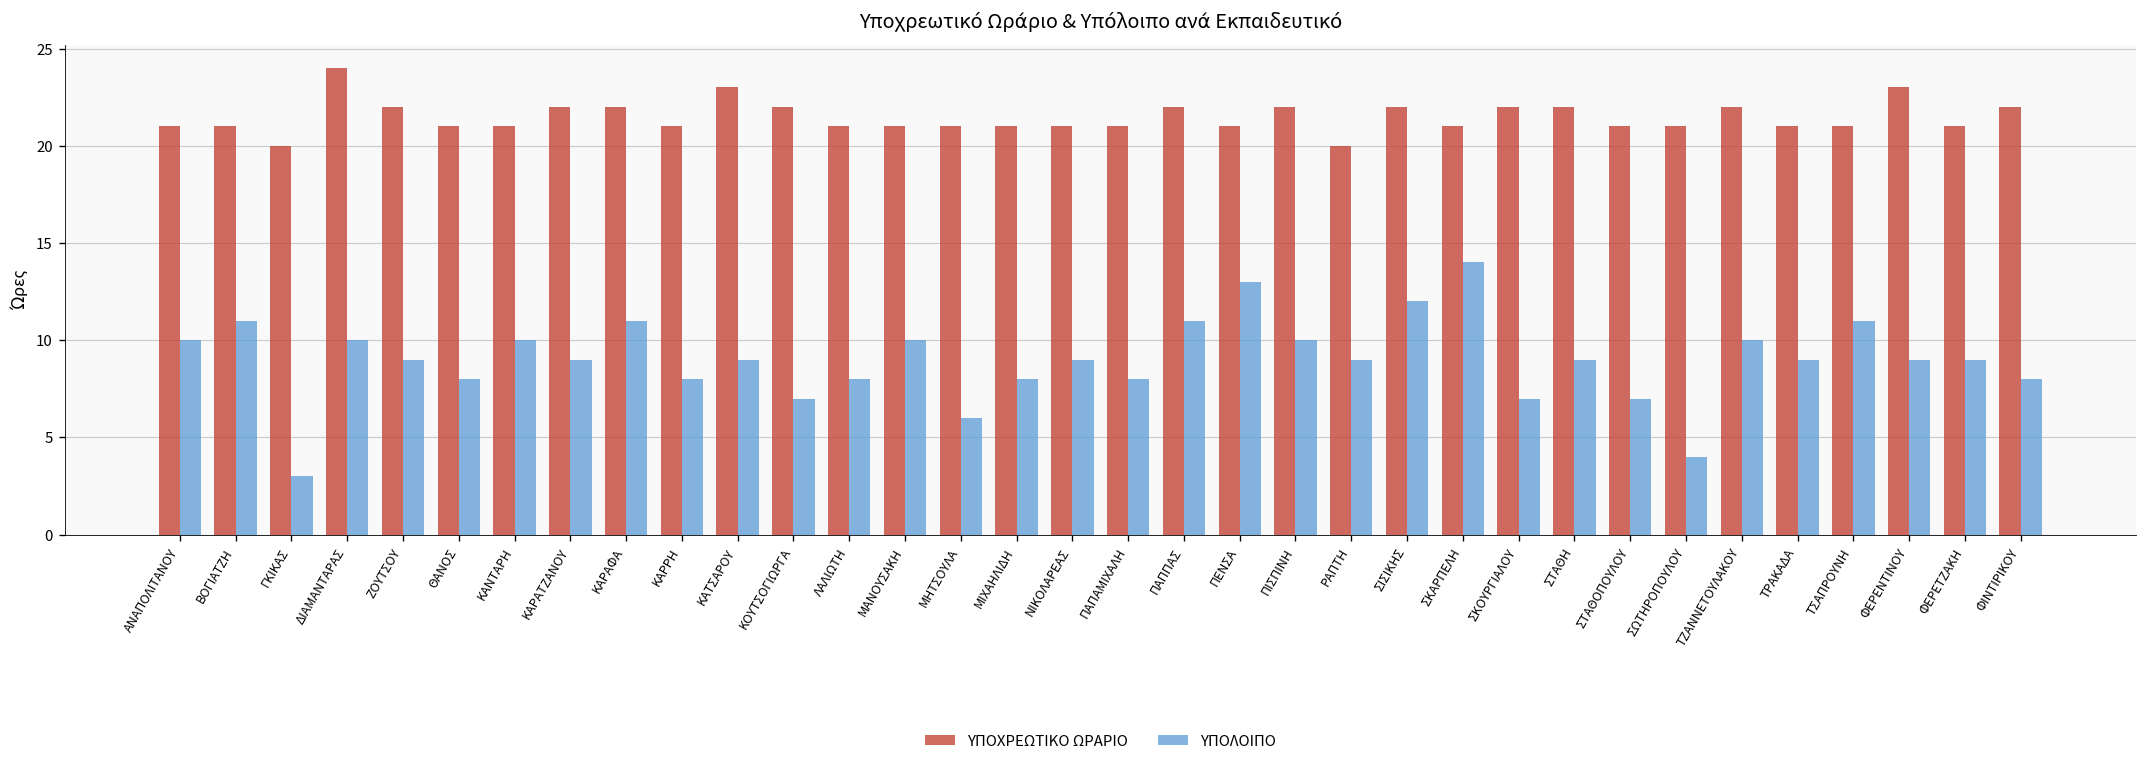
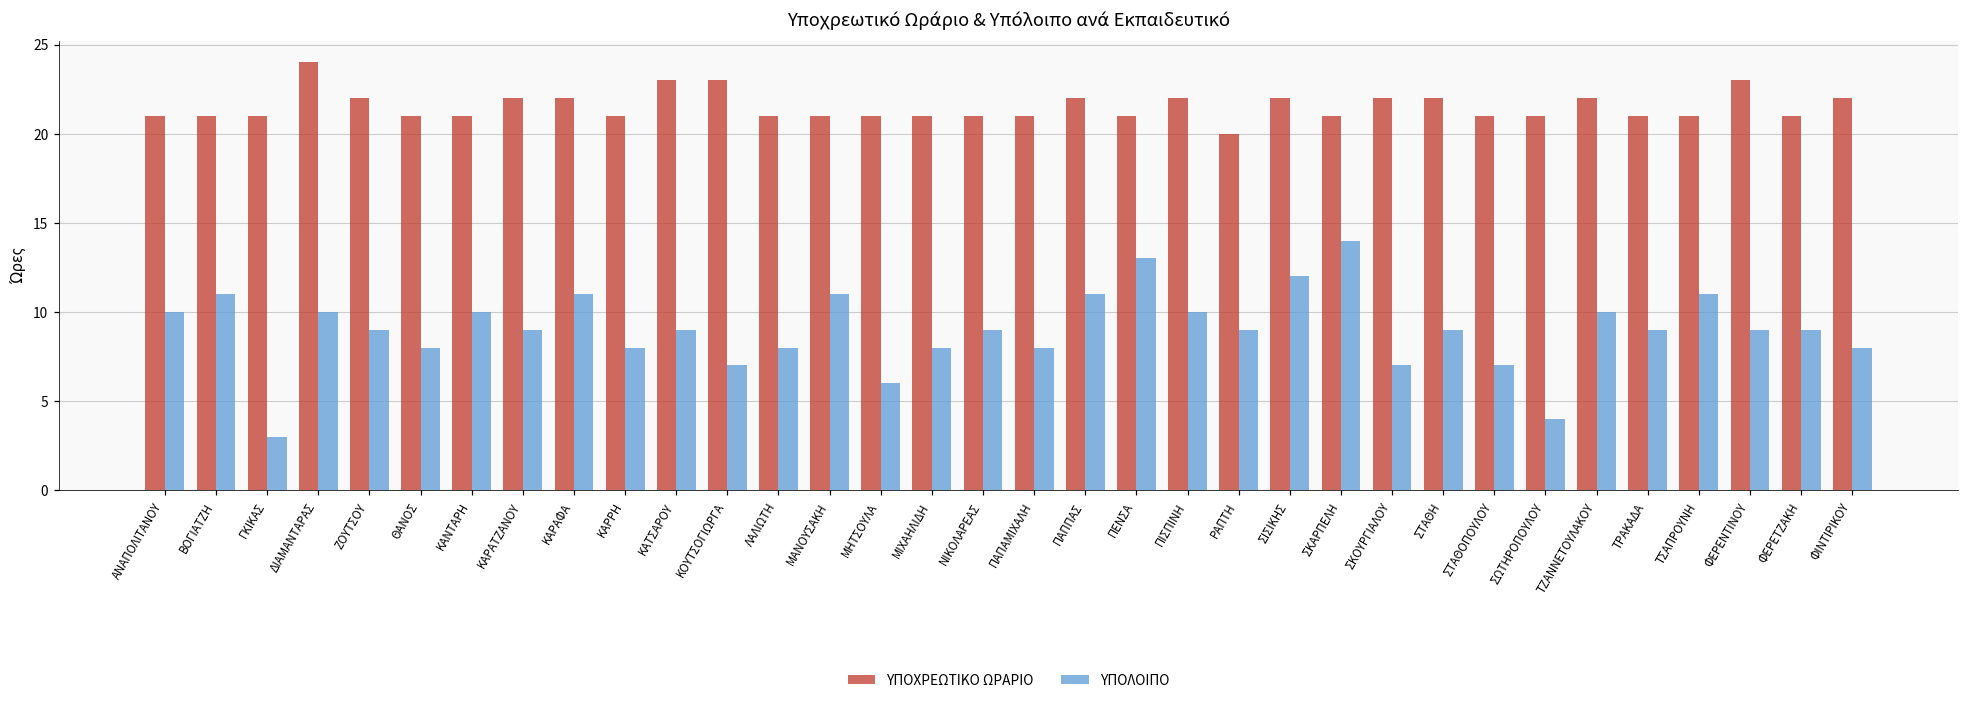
ΥΠΟΧΡΕΩΤΙΚΟ ΩΡΑΡΙΟ, ΓΚΙΚΑΣ: 20 -> 21
ΥΠΟΧΡΕΩΤΙΚΟ ΩΡΑΡΙΟ, ΚΟΥΤΣΟΓΙΩΡΓΑ: 22 -> 23
ΥΠΟΛΟΙΠΟ, ΜΑΝΟΥΣΑΚΗ: 10 -> 11
